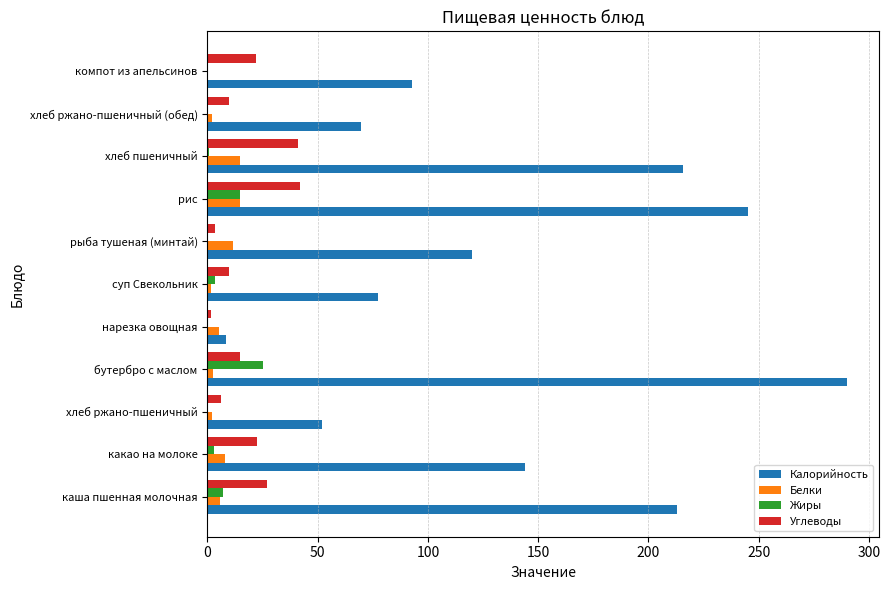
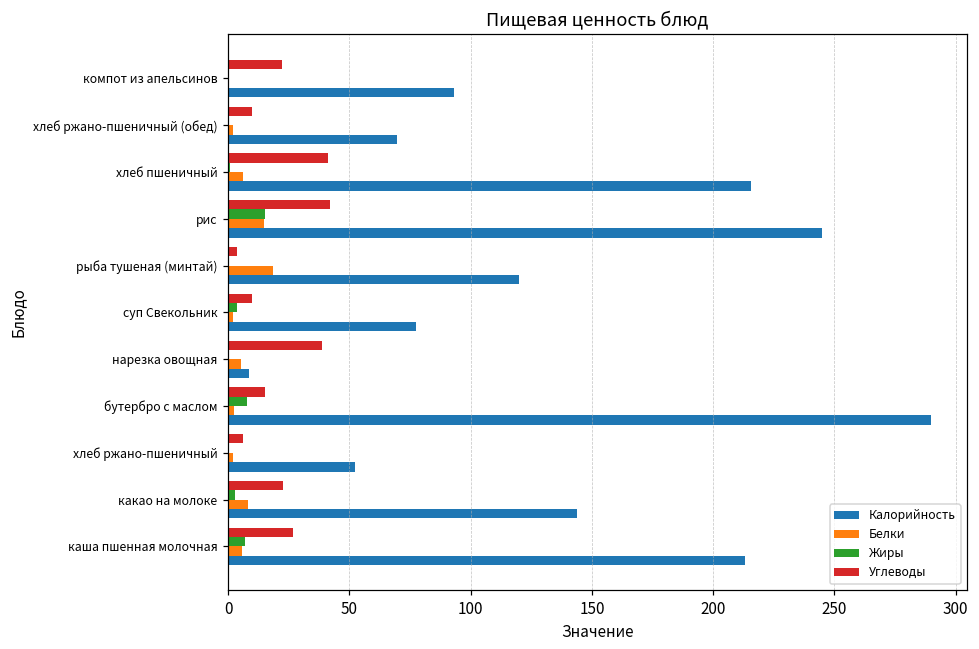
Белки, хлеб пшеничный: 15 -> 6
Белки, рыба тушеная (минтай): 12 -> 19
Углеводы, нарезка овощная: 2 -> 39
Жиры, бутербро с маслом: 25 -> 8
